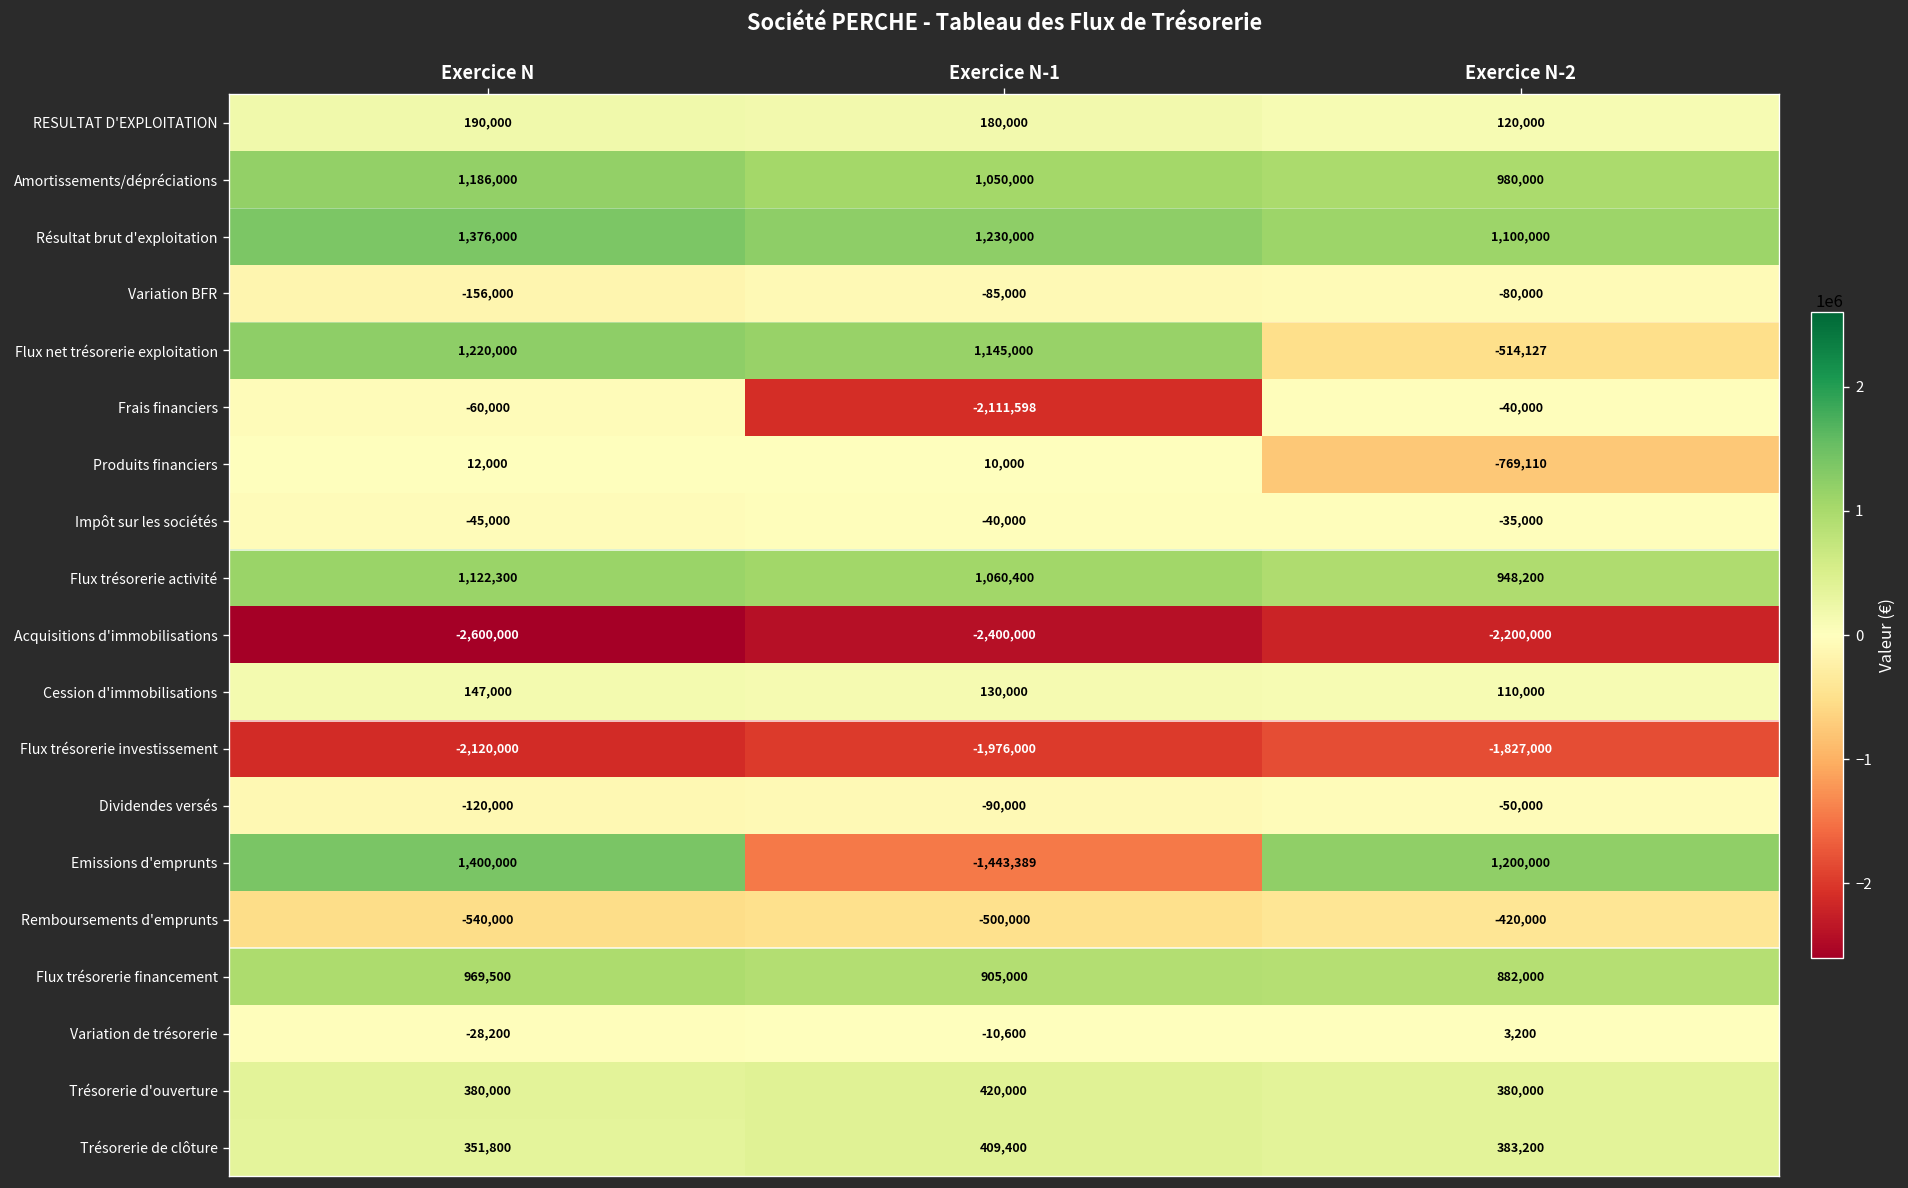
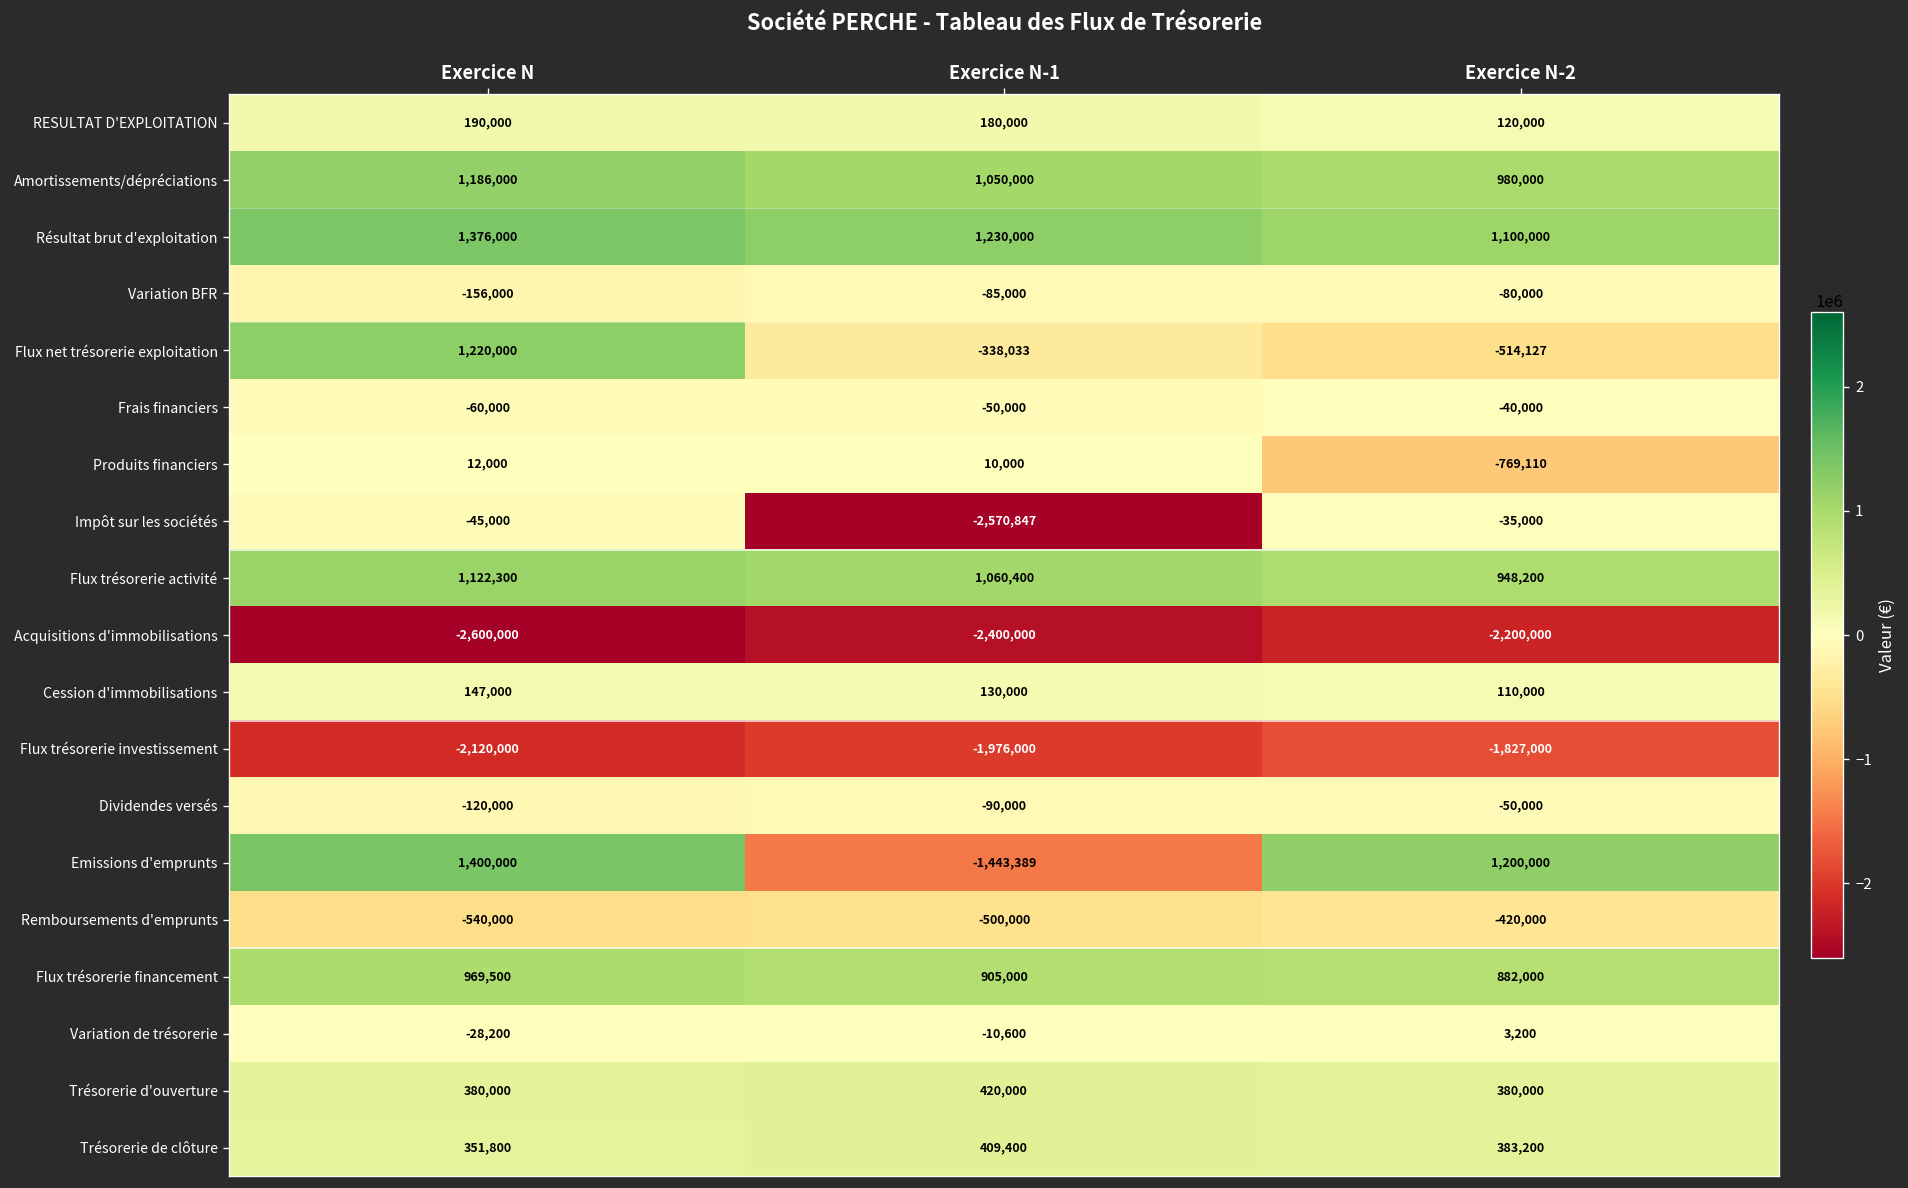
Flux net trésorerie exploitation, Exercice N-1: 1,145,000 -> -338,033
Frais financiers, Exercice N-1: -2,111,598 -> -50,000
Impôt sur les sociétés, Exercice N-1: -40,000 -> -2,570,847
